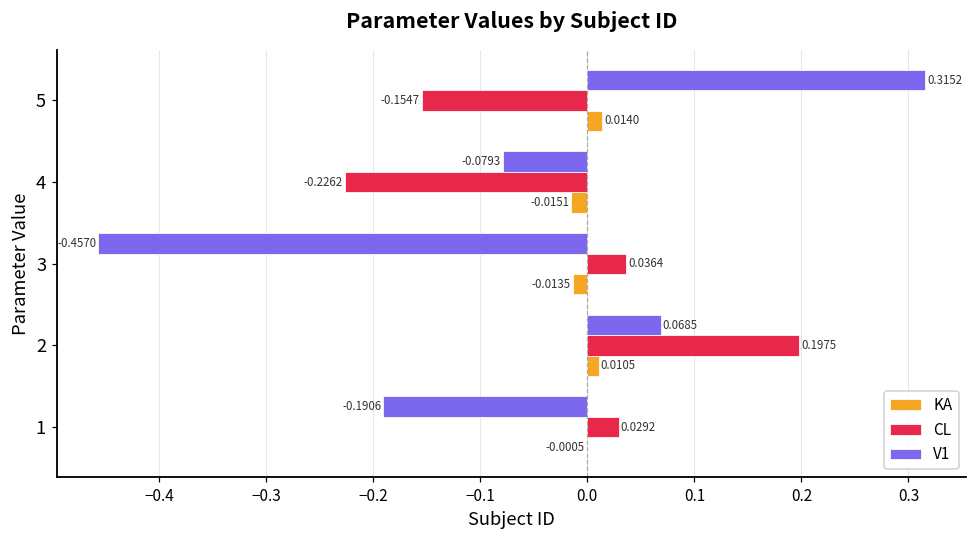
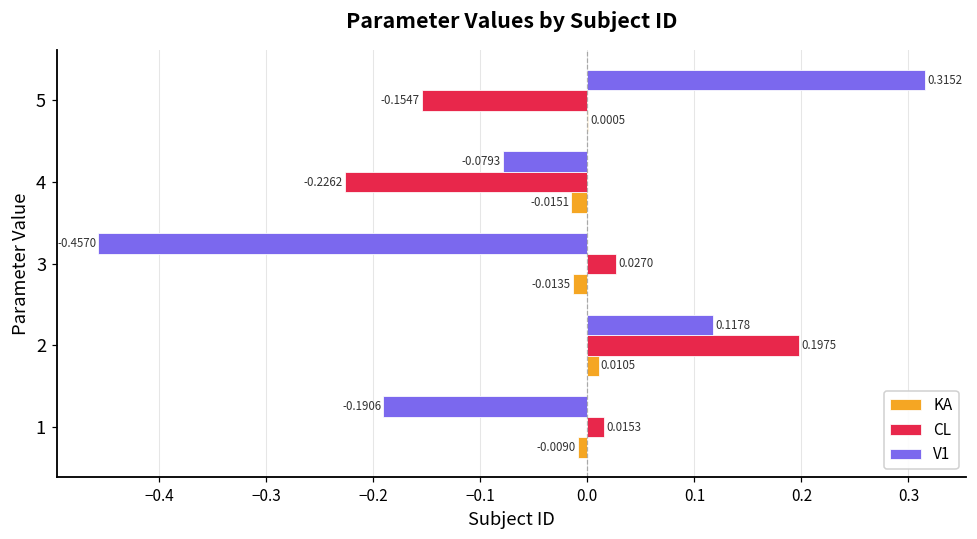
KA, 5: 0.0140 -> 0.0005
CL, 3: 0.0364 -> 0.0270
V1, 2: 0.0685 -> 0.1178
CL, 1: 0.0292 -> 0.0153
KA, 1: -0.0005 -> -0.0090
